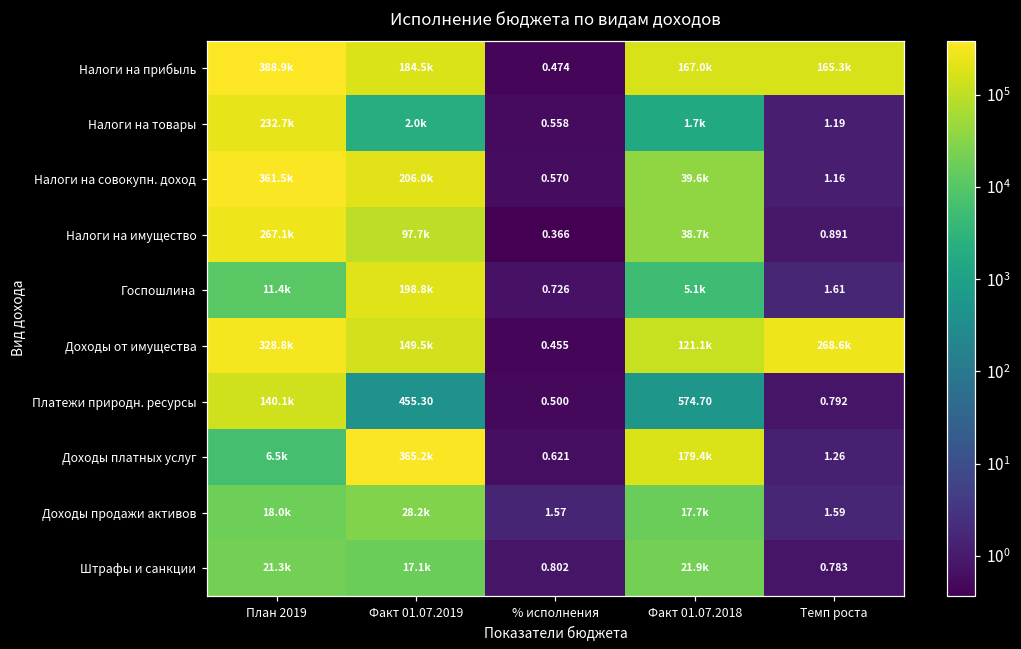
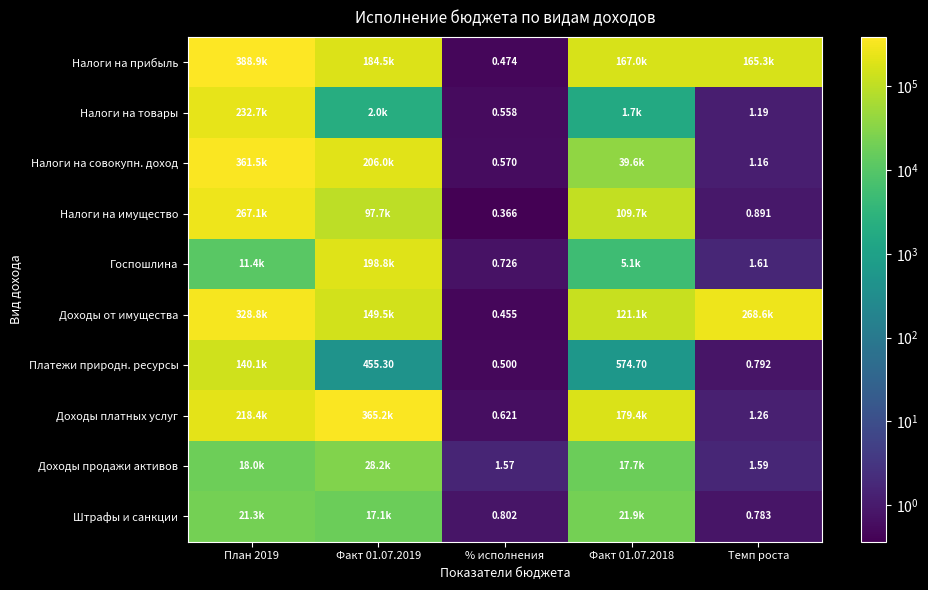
Налоги на имущество, Факт 01.07.2018: 38.7k -> 109.7k
Доходы платных услуг, План 2019: 6.5k -> 218.4k
